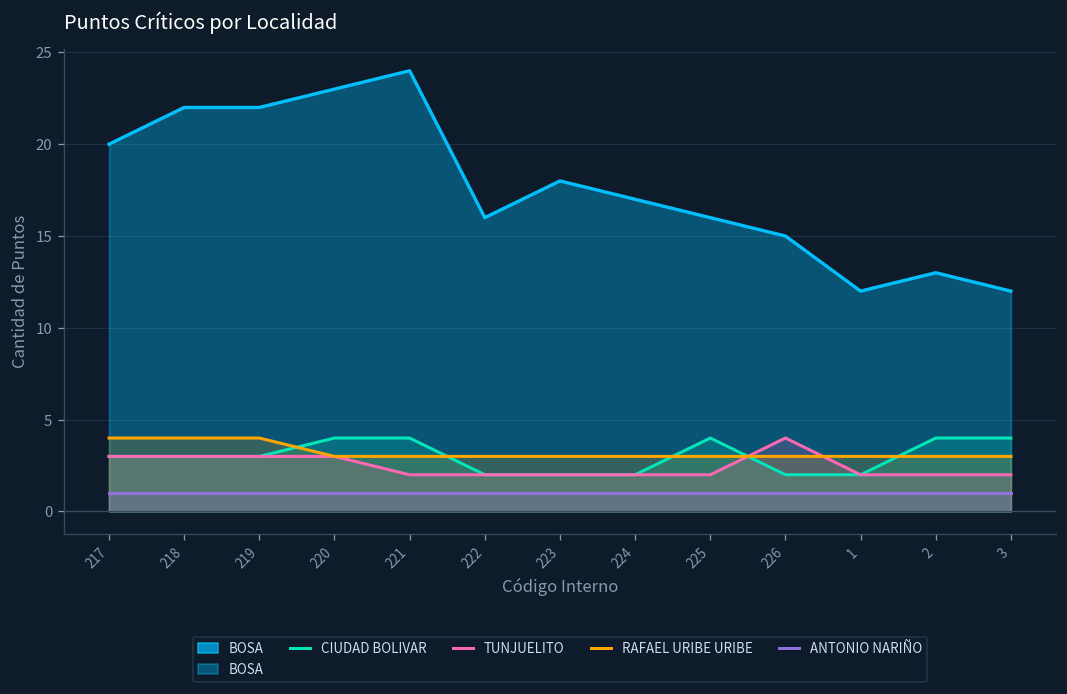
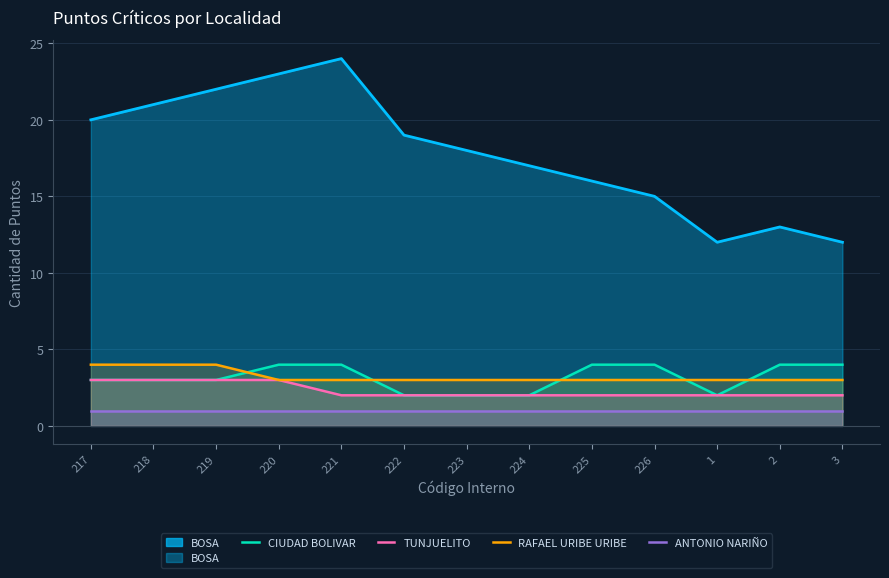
BOSA, 218: 22 -> 21
BOSA, 222: 16 -> 19
CIUDAD BOLIVAR, 226: 2 -> 4
TUNJUELITO, 226: 4 -> 2
